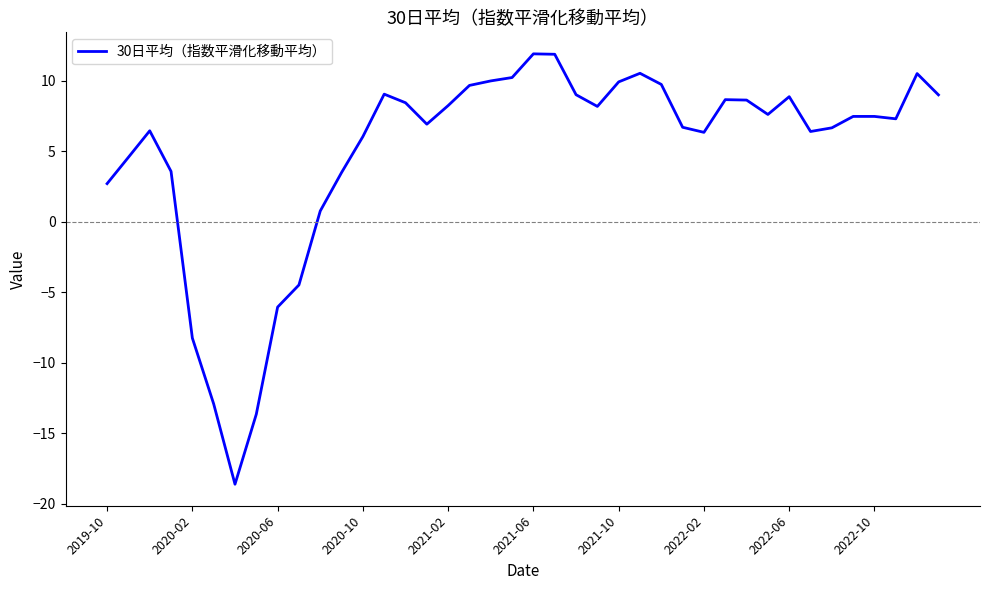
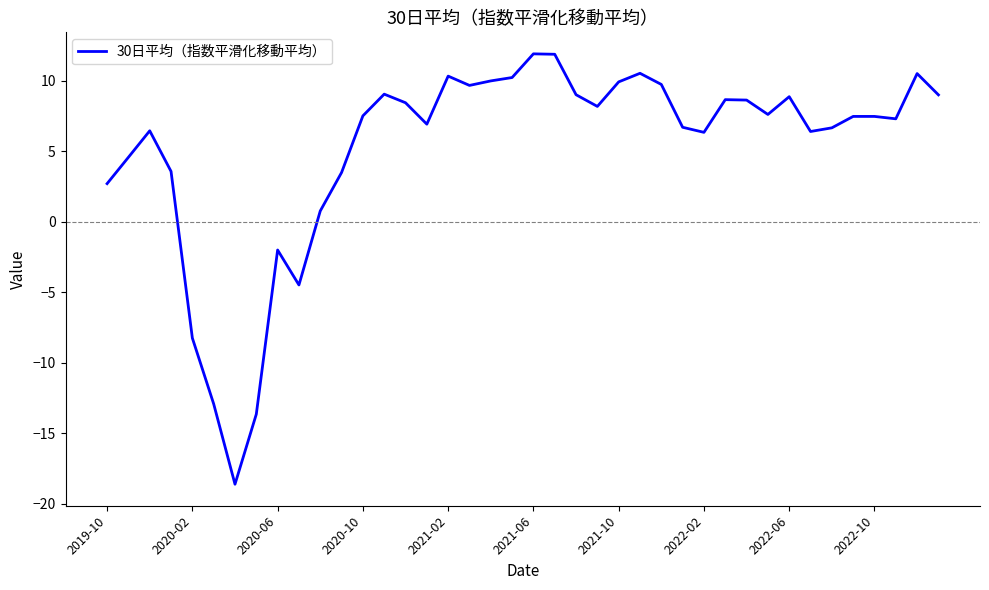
2020-06: -6.1 -> -2.0
2020-10: 6.0 -> 7.5
2021-02: 8.2 -> 10.3
